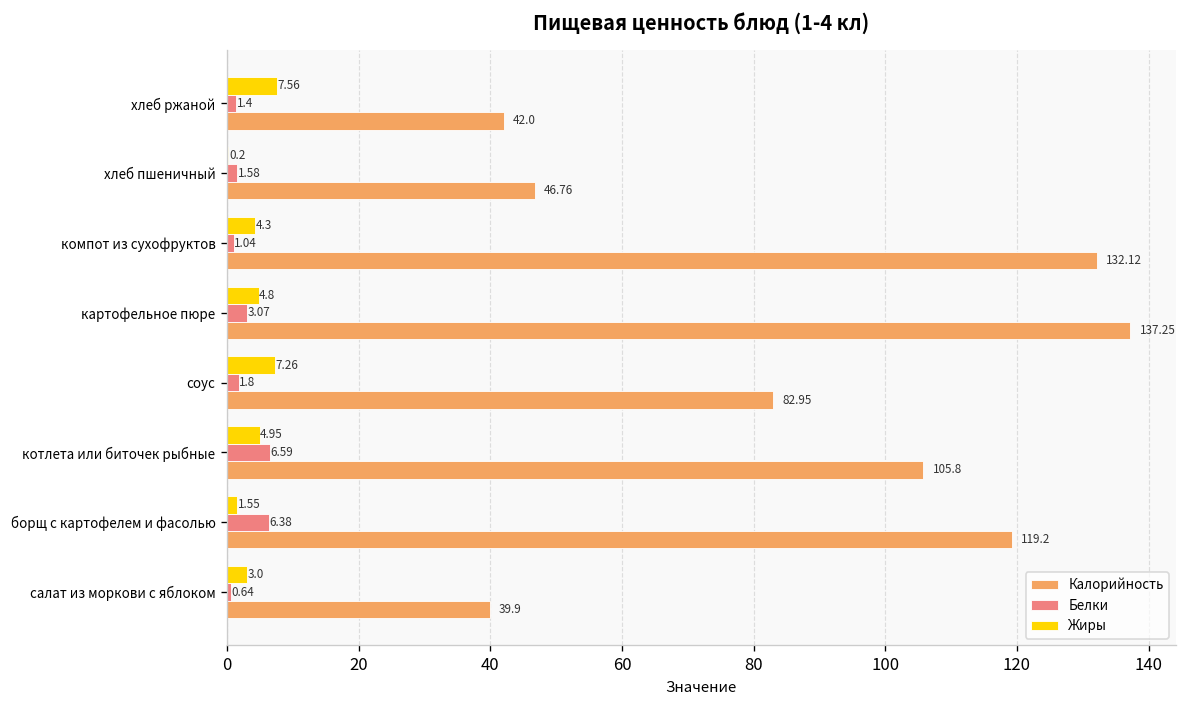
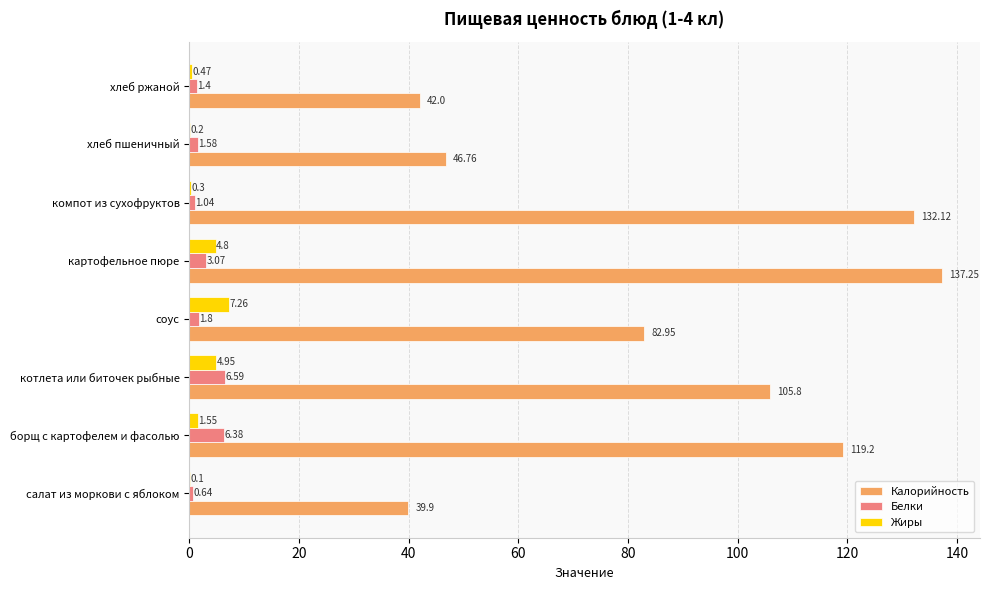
Жиры, хлеб ржаной: 7.56 -> 0.47
Жиры, компот из сухофруктов: 4.3 -> 0.3
Жиры, салат из моркови с яблоком: 3.0 -> 0.1
